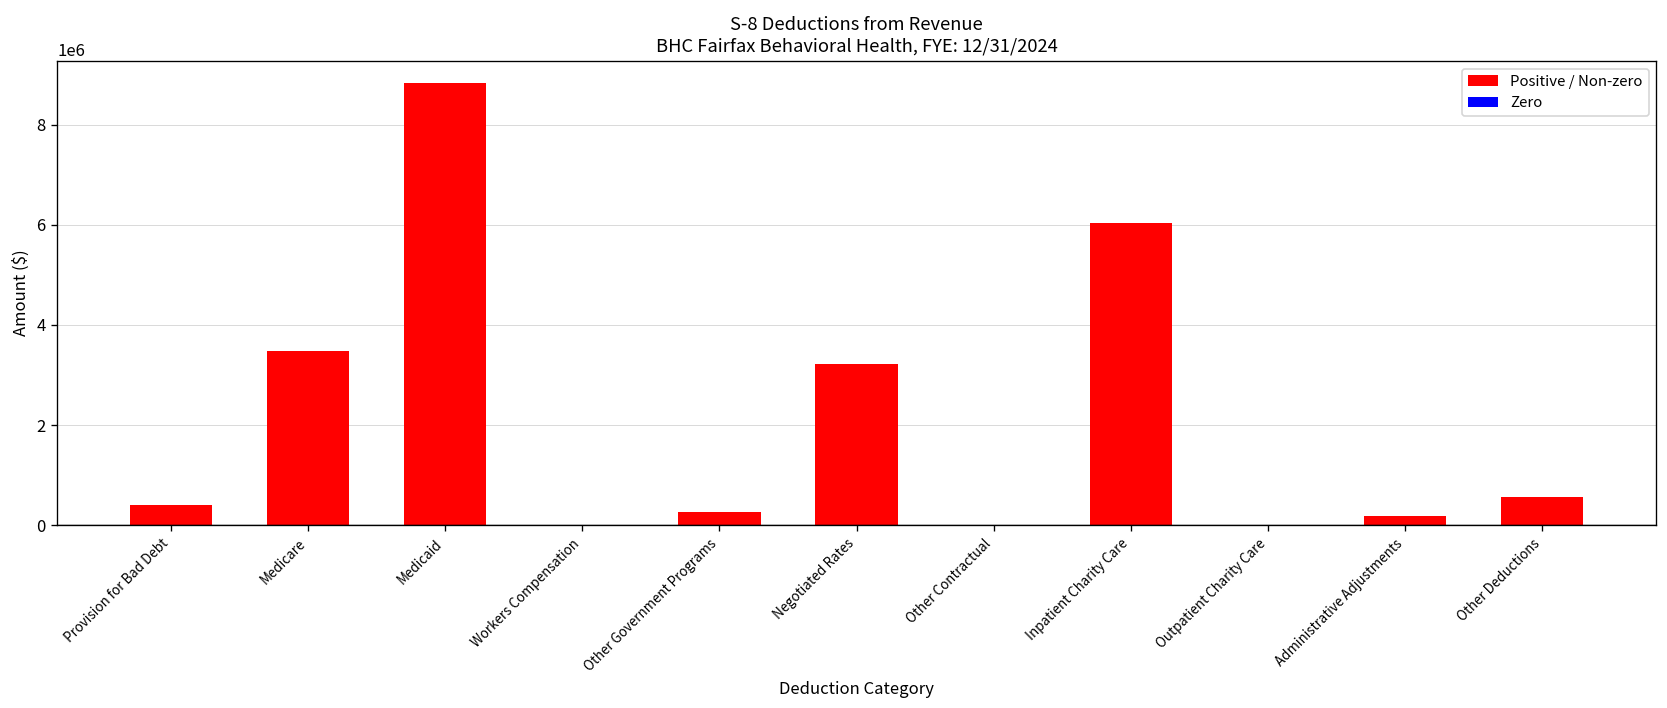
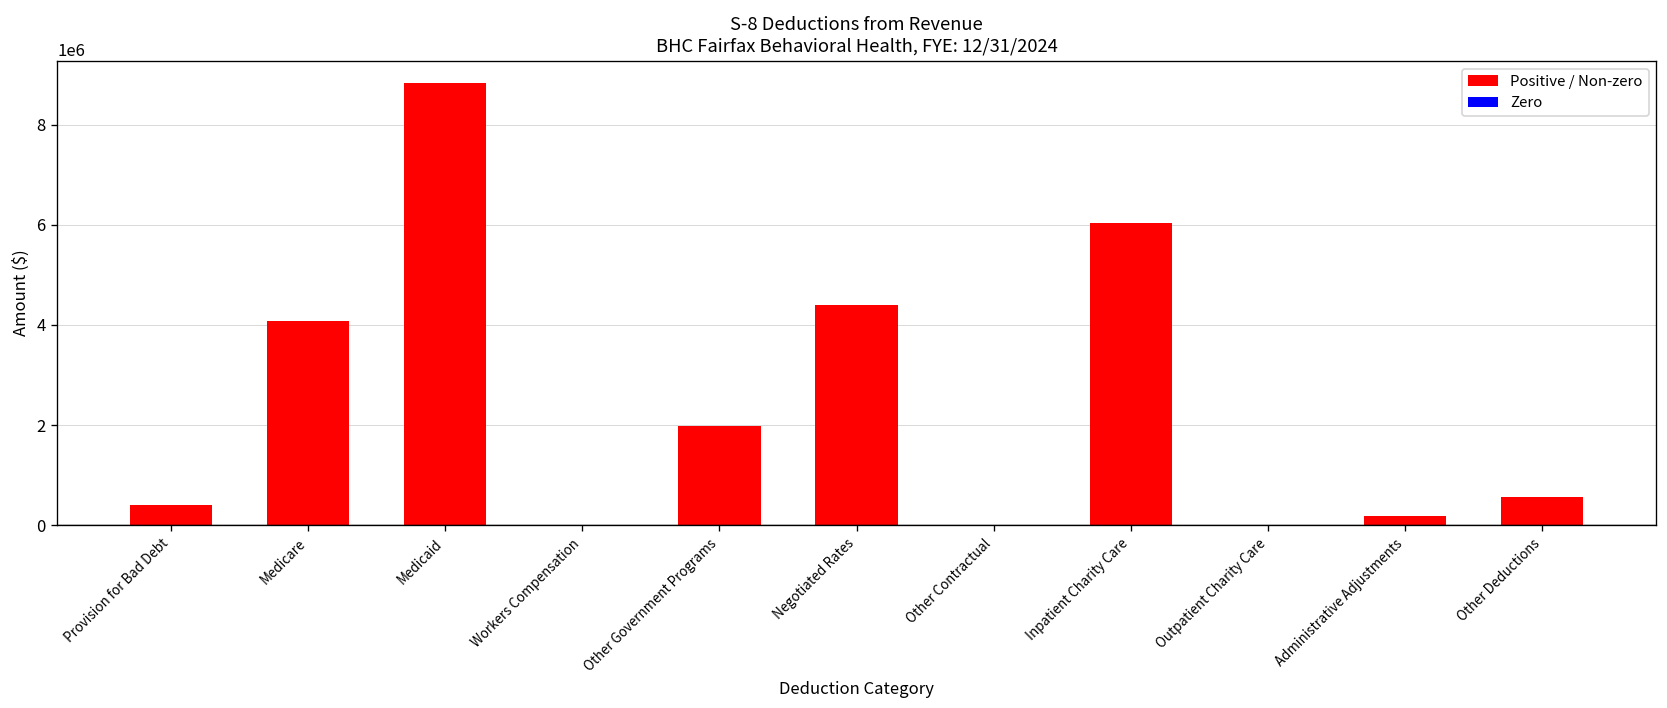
Medicare: 3500000 -> 4100000
Other Government Programs: 300000 -> 2000000
Negotiated Rates: 3200000 -> 4400000
